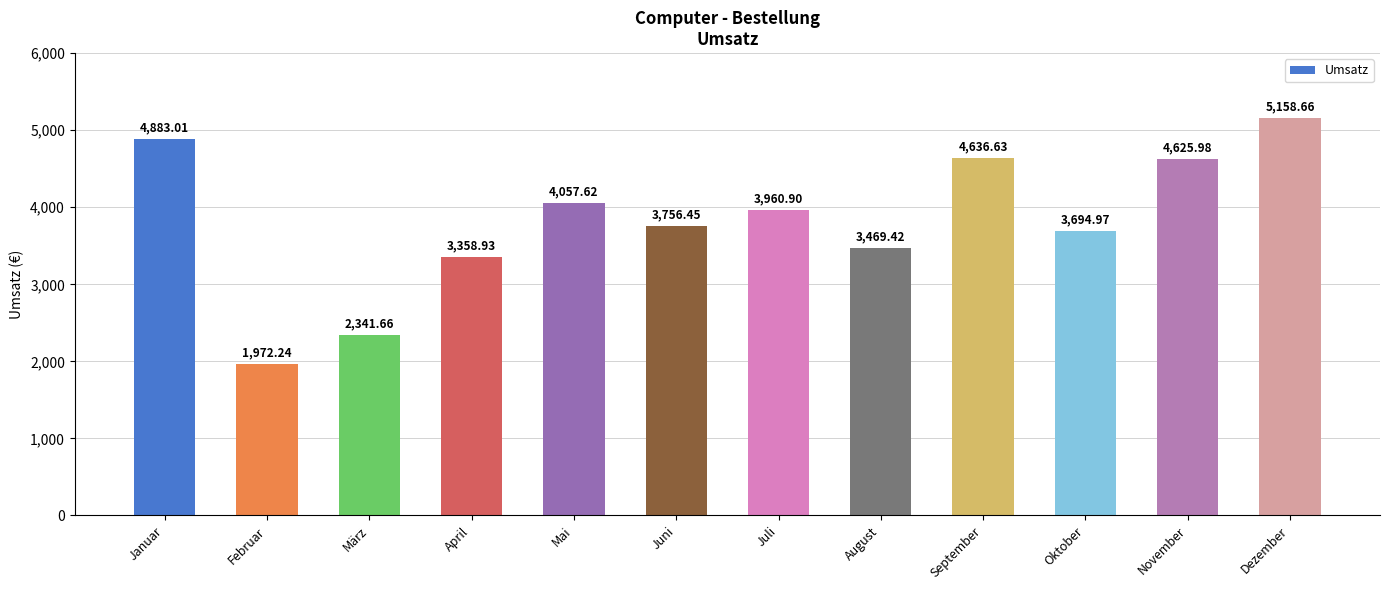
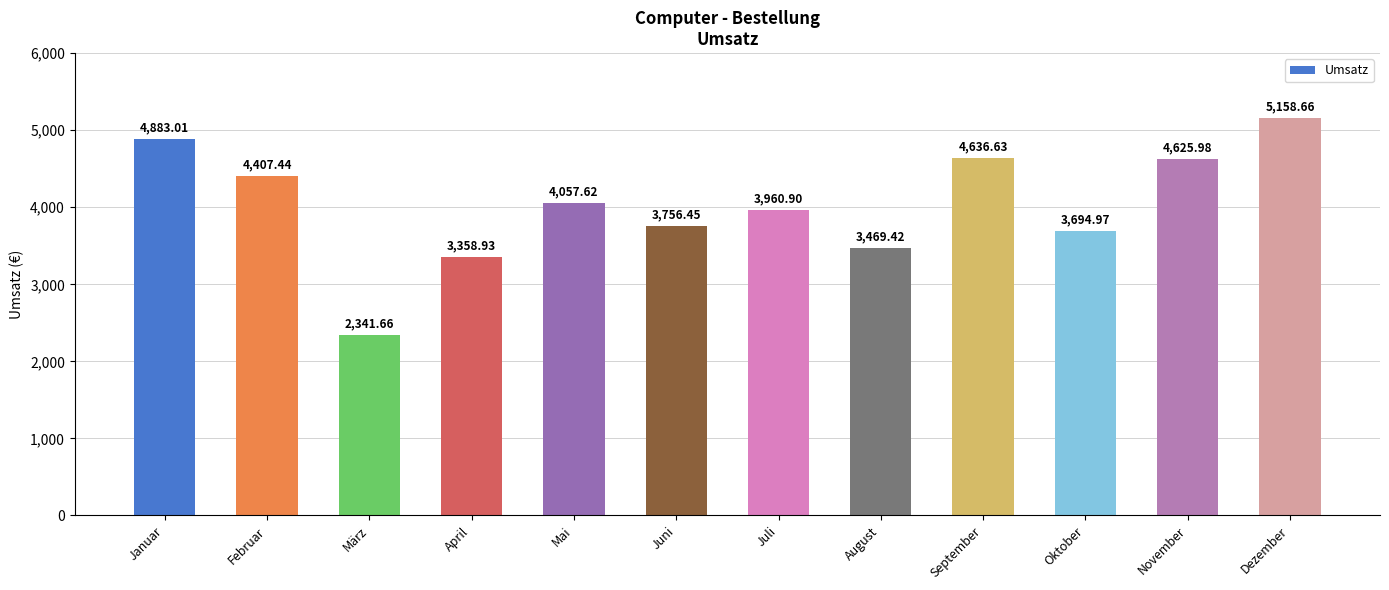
Februar: 1,972.24 -> 4,407.44
